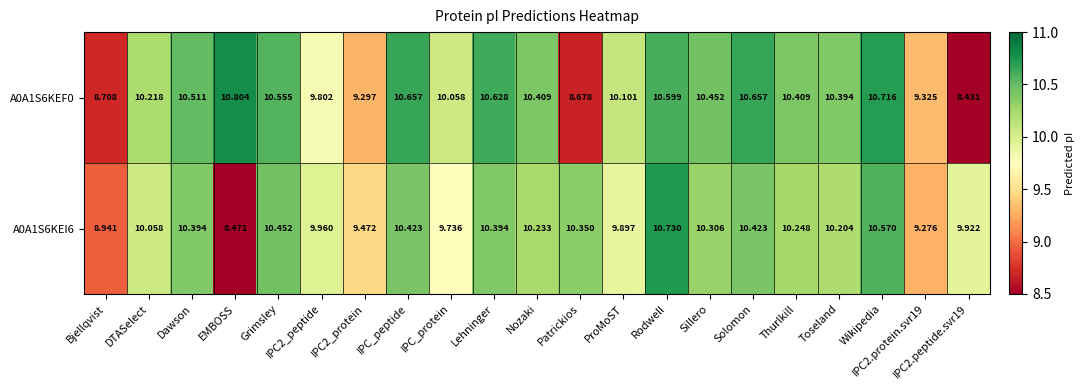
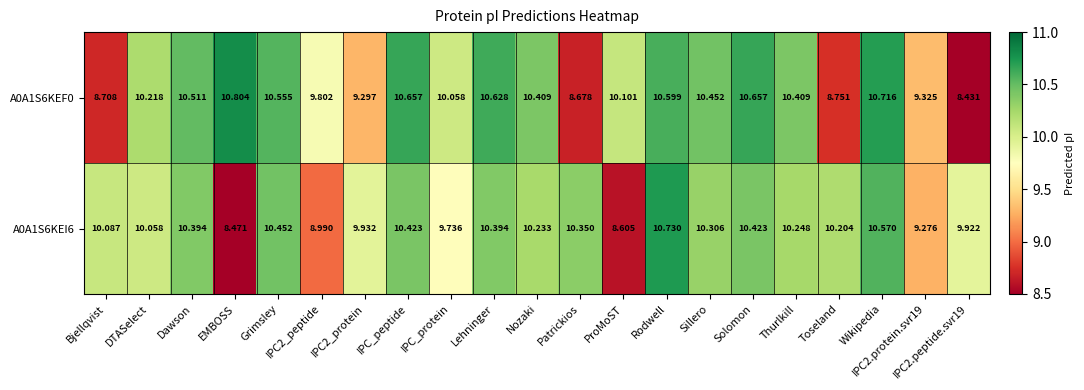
A0A1S6KEF0, Toseland: 10.394 -> 8.751
A0A1S6KEI6, Bjellqvist: 8.941 -> 10.087
A0A1S6KEI6, IPC2_peptide: 9.960 -> 8.990
A0A1S6KEI6, IPC2_protein: 9.472 -> 9.932
A0A1S6KEI6, ProMoST: 9.897 -> 8.605
